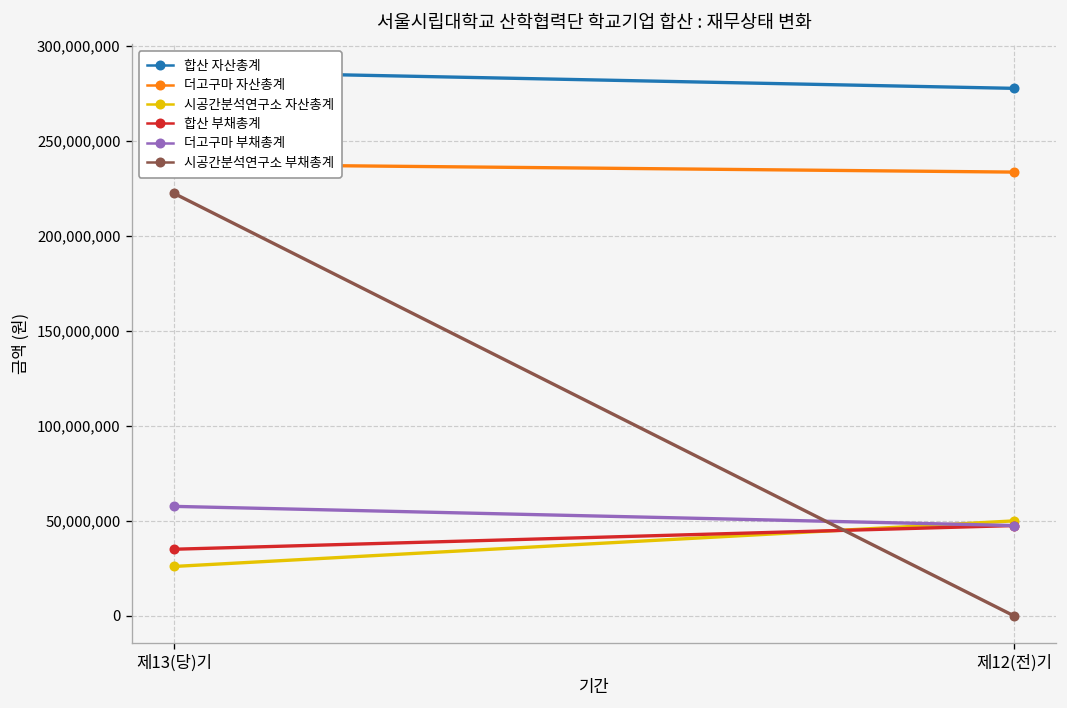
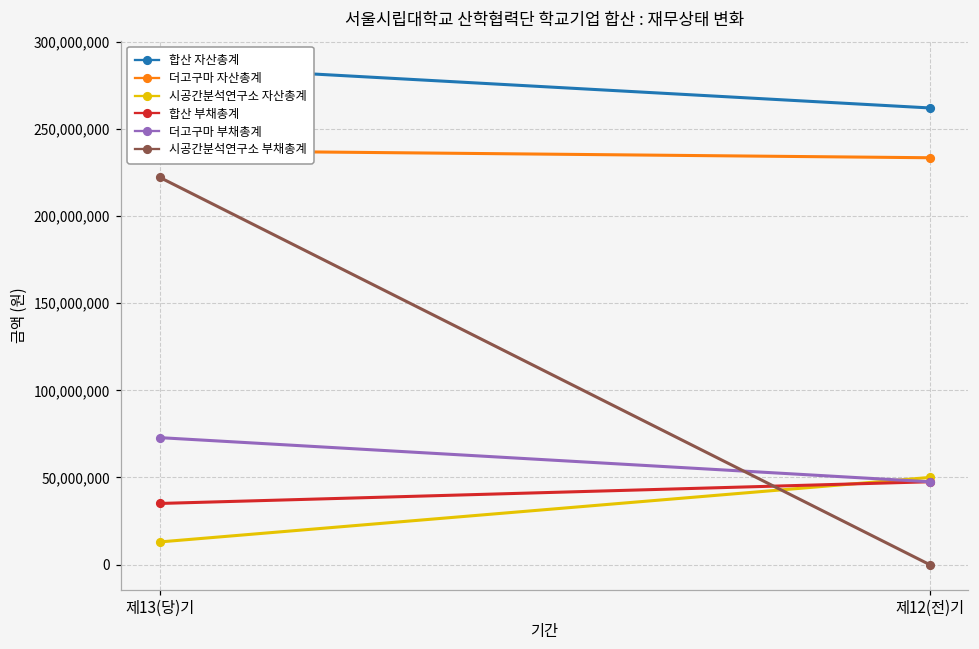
시공간분석연구소 자산총계, 제13(당)기: 26,000,000 -> 13,000,000
더고구마 부채총계, 제13(당)기: 58,000,000 -> 73,000,000
합산 자산총계, 제12(전)기: 278,000,000 -> 262,000,000
